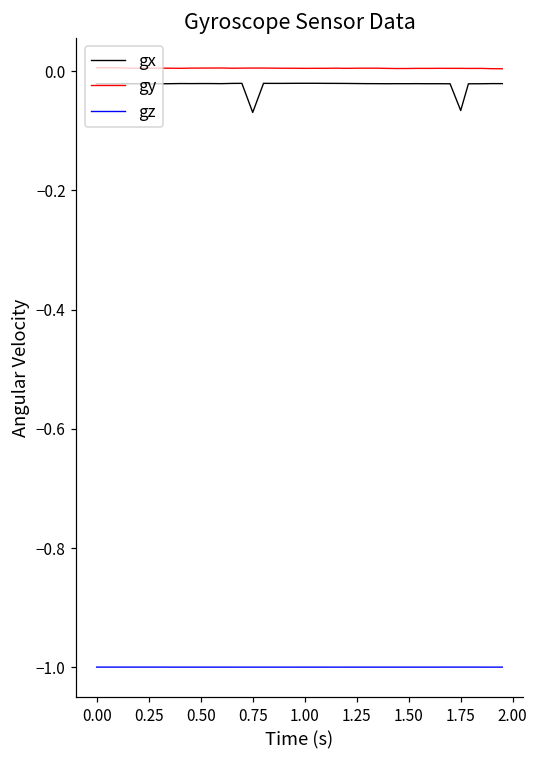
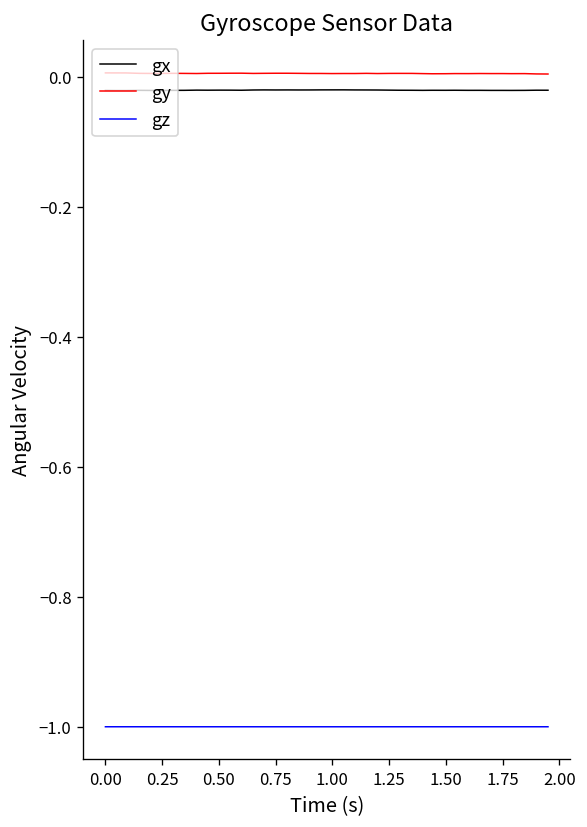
gx, 0.75: -0.07 -> -0.02
gx, 1.75: -0.07 -> -0.02
